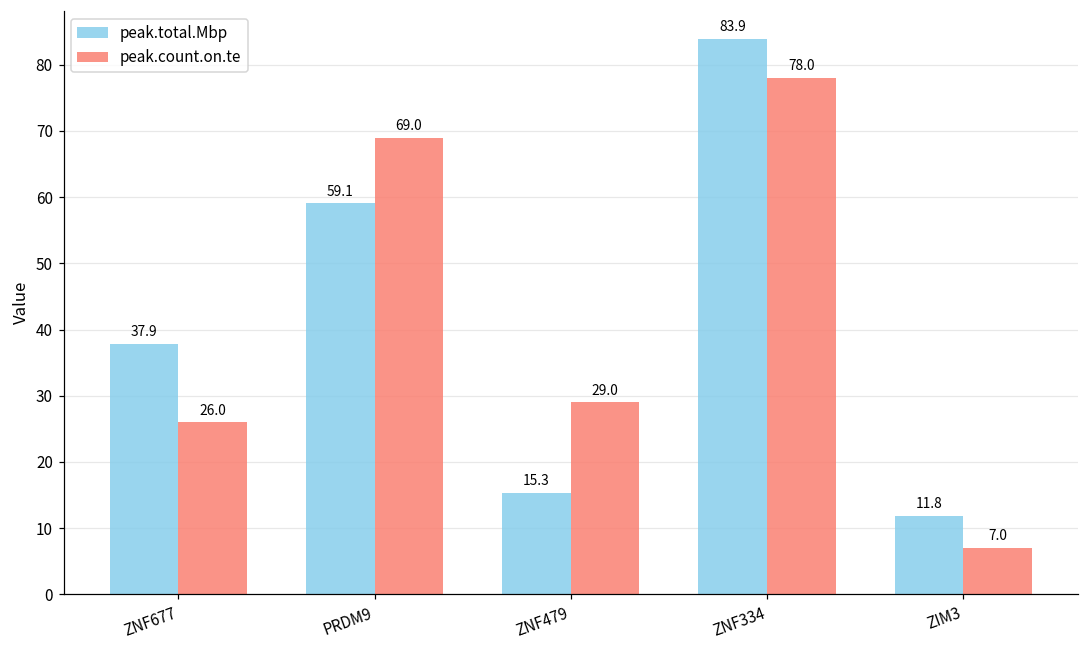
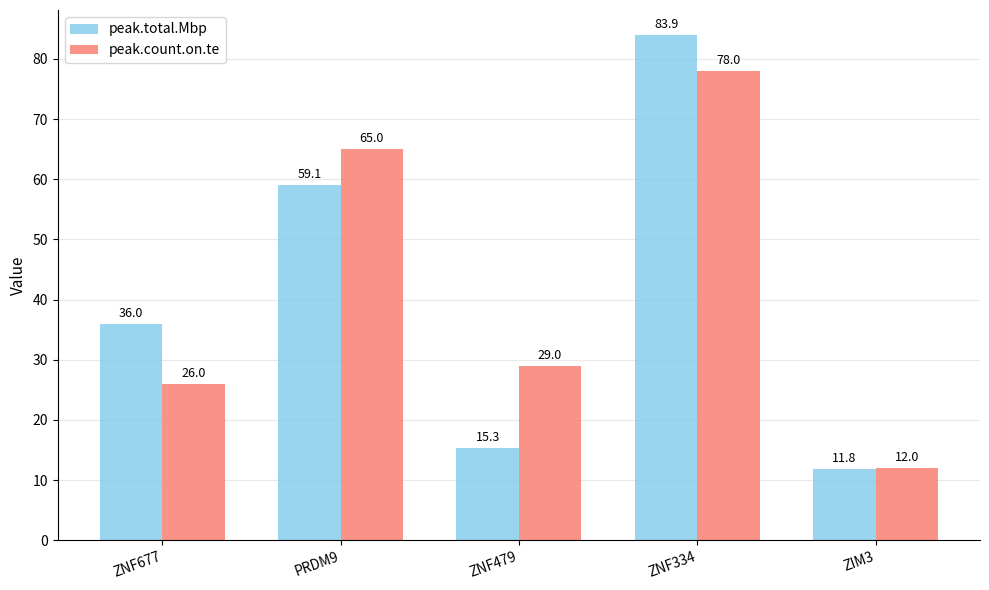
peak.total.Mbp, ZNF677: 37.9 -> 36.0
peak.count.on.te, PRDM9: 69.0 -> 65.0
peak.count.on.te, ZIM3: 7.0 -> 12.0
